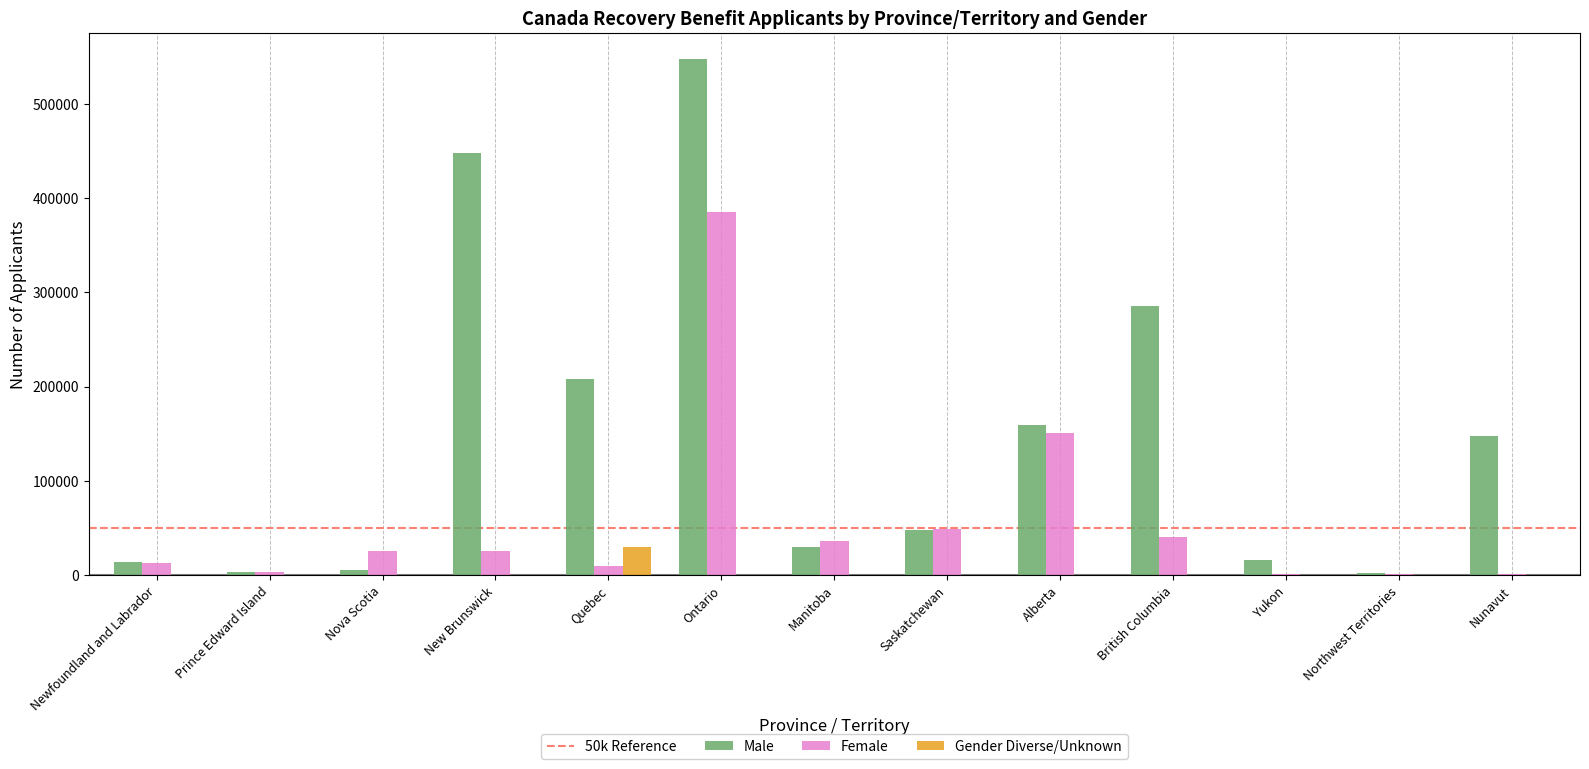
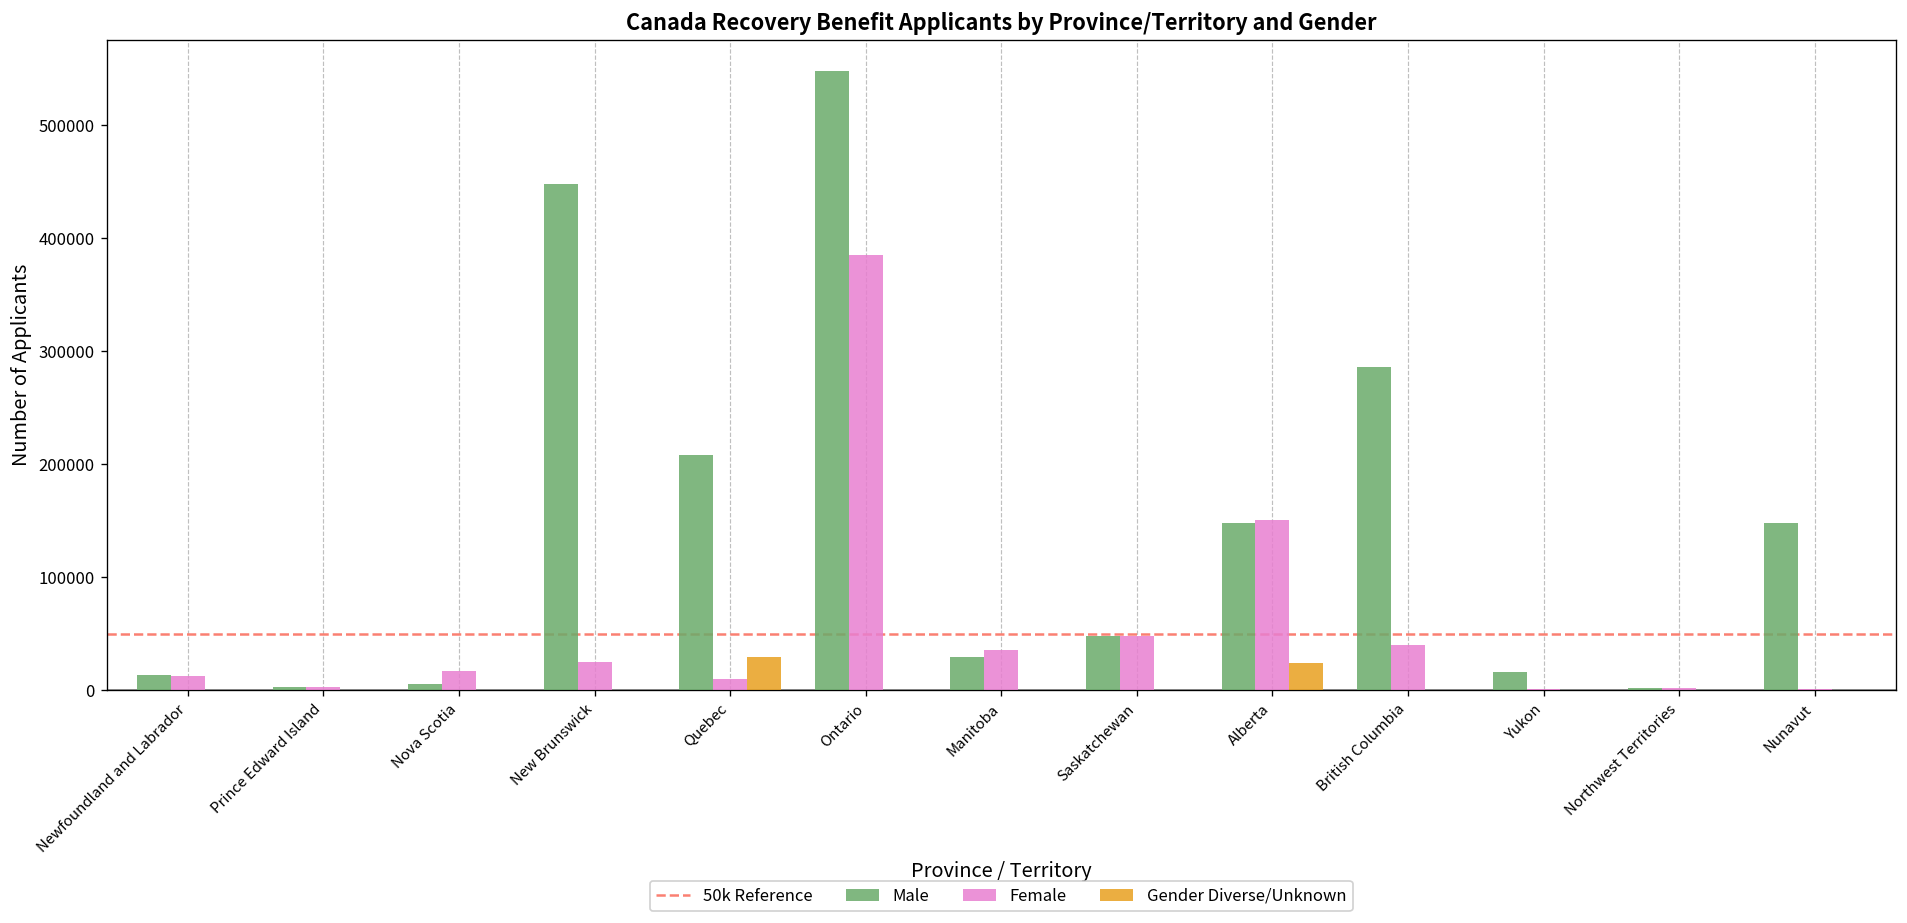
Female, Nova Scotia: 30000 -> 20000
Male, Alberta: 160000 -> 150000
Gender Diverse/Unknown, Alberta: 0 -> 20000
